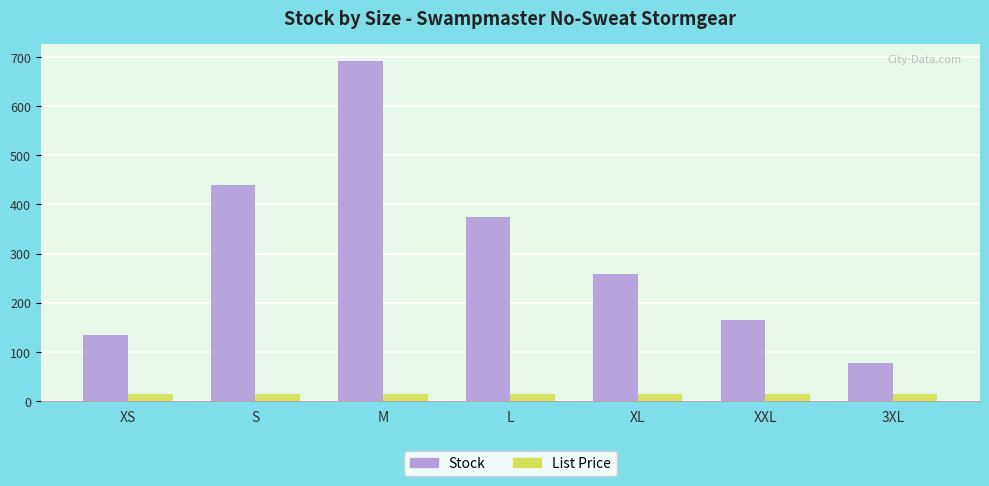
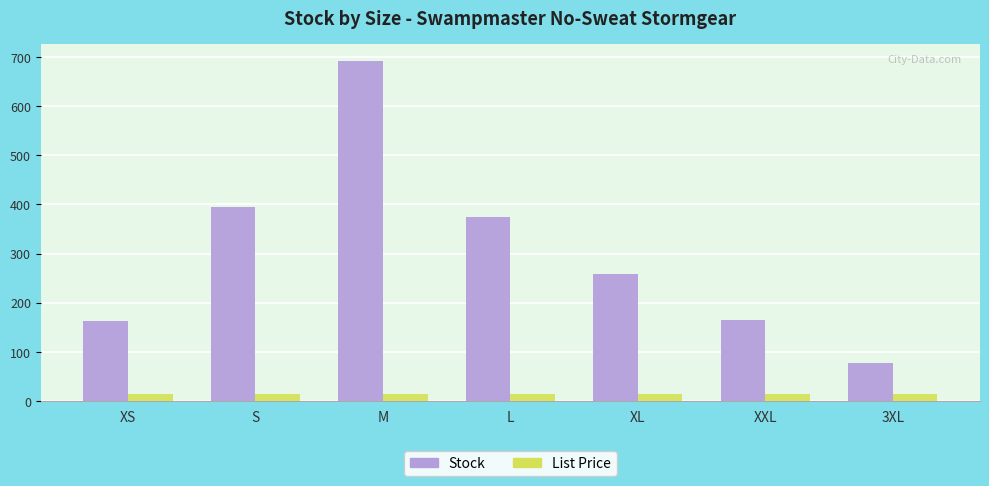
Stock, XS: 140 -> 160
Stock, S: 440 -> 390
